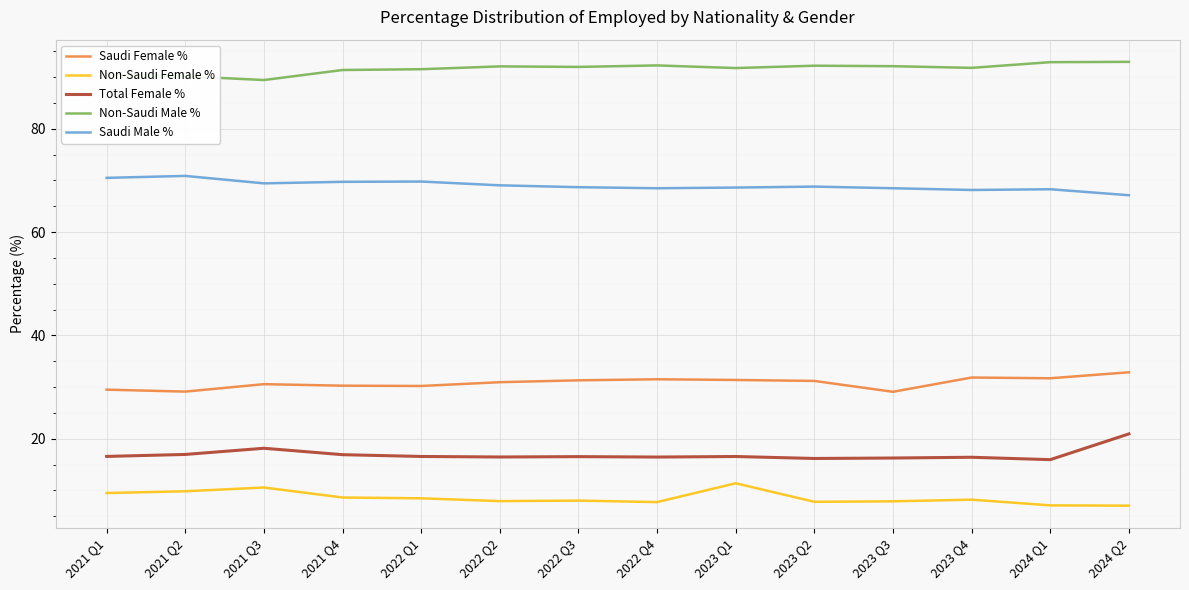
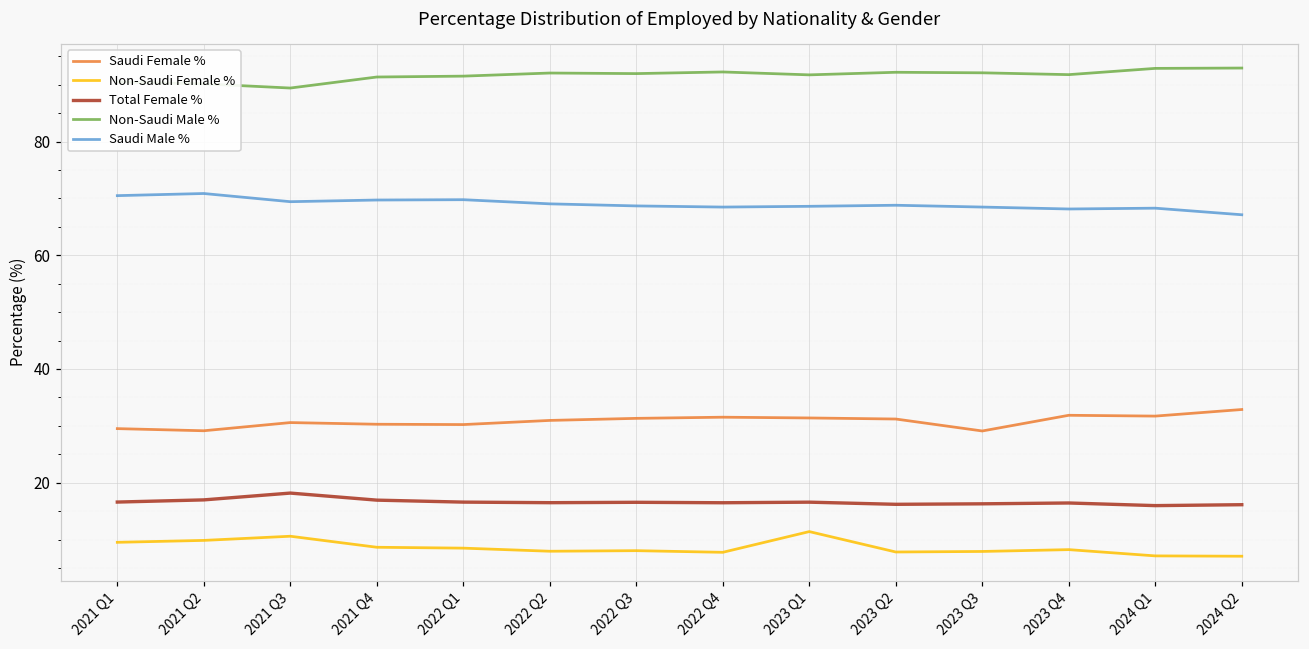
Total Female %, 2024 Q2: 21 -> 16
